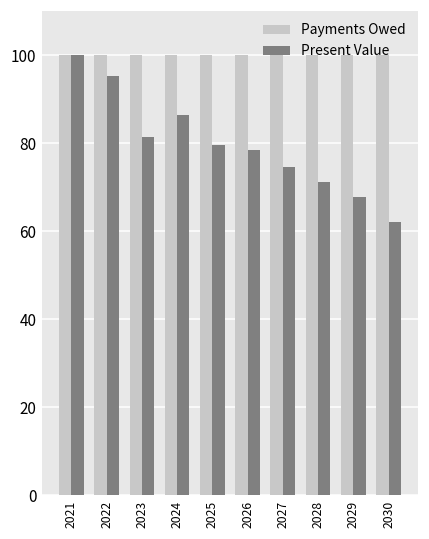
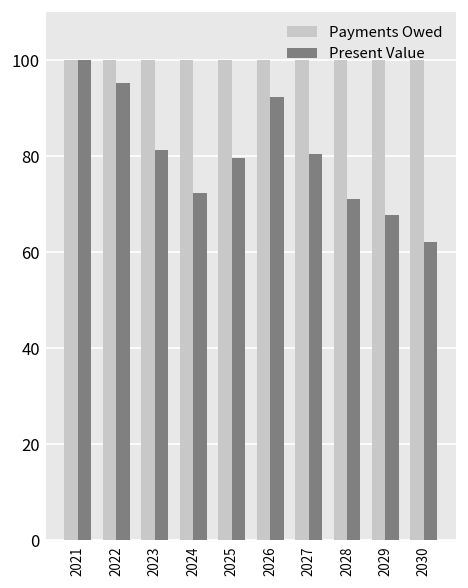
Present Value, 2024: 86 -> 72
Present Value, 2026: 78 -> 92
Present Value, 2027: 75 -> 80
